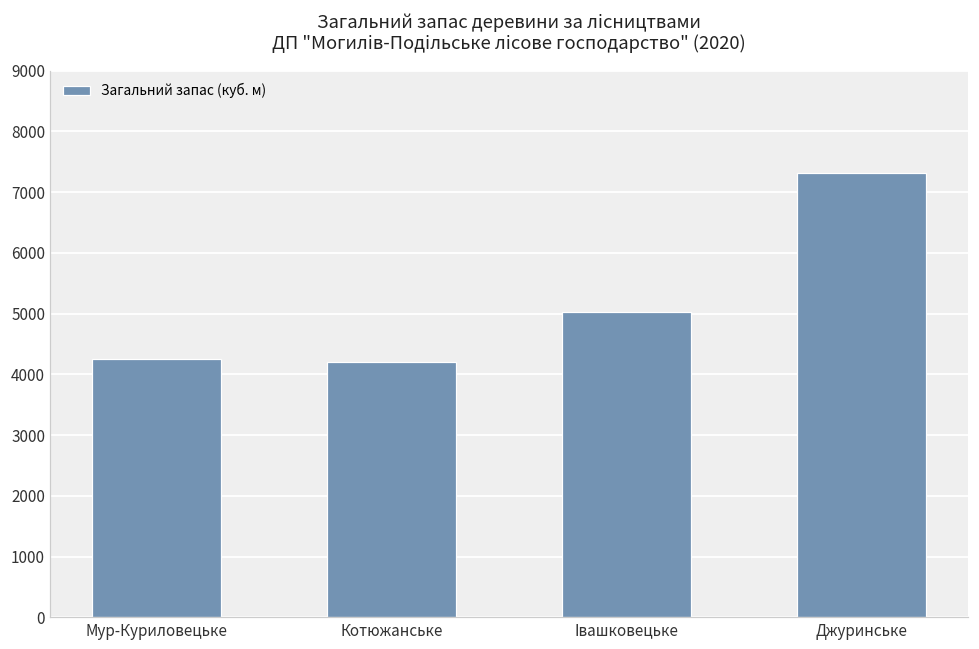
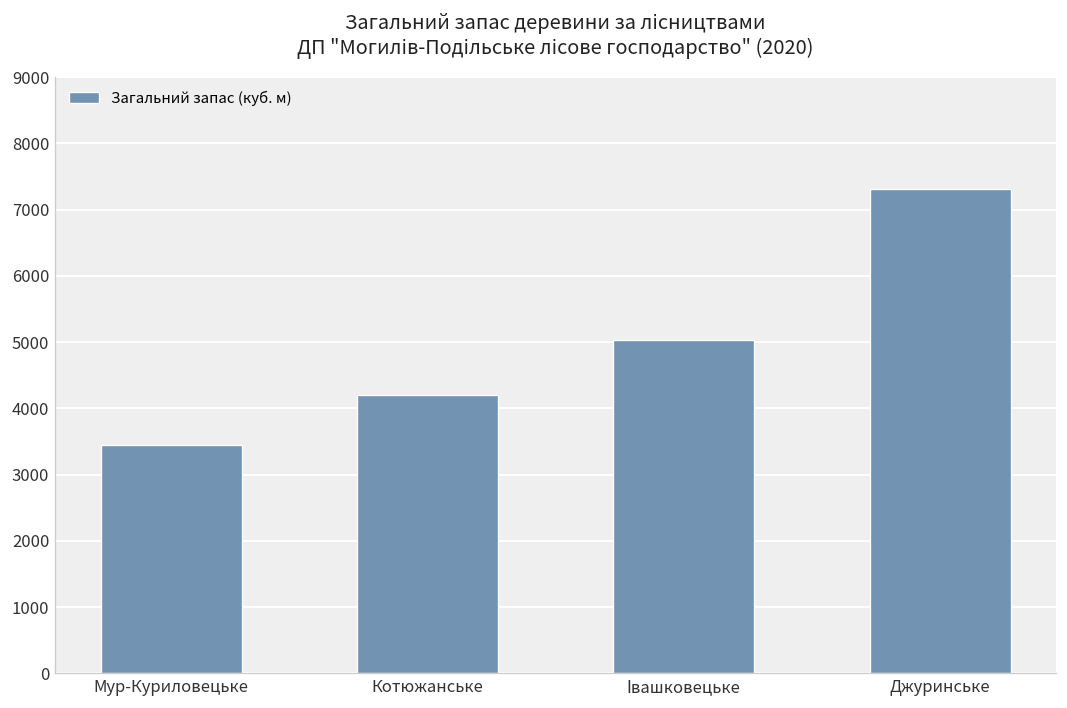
Мур-Куриловецьке: 4300 -> 3400
